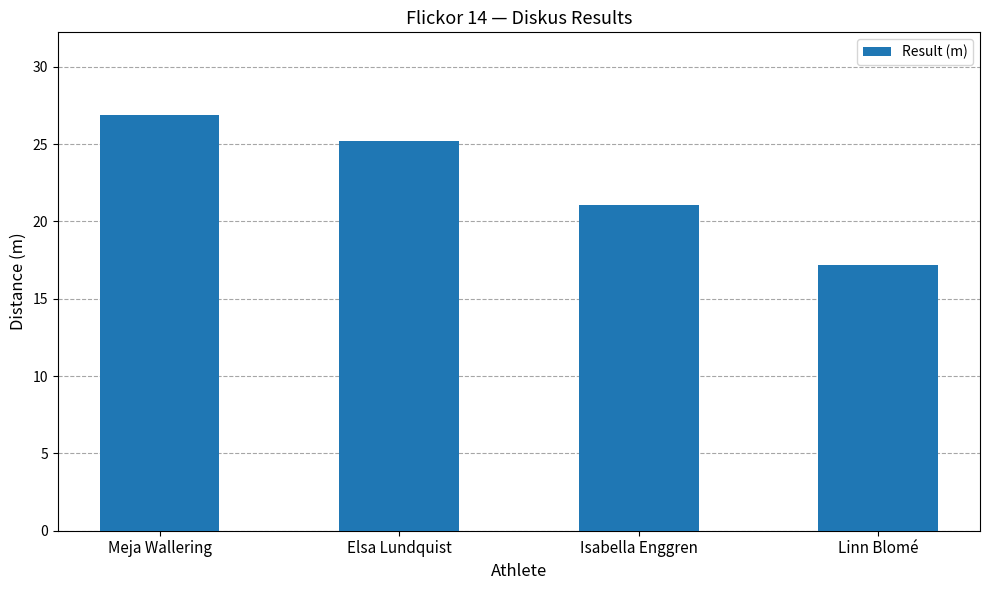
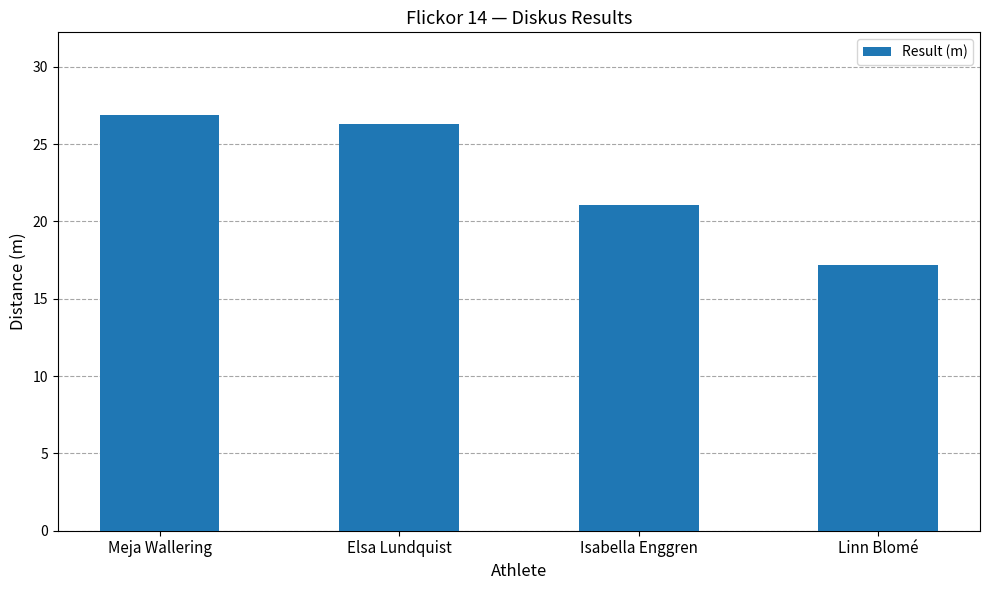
Elsa Lundquist: 25.2 -> 26.3
